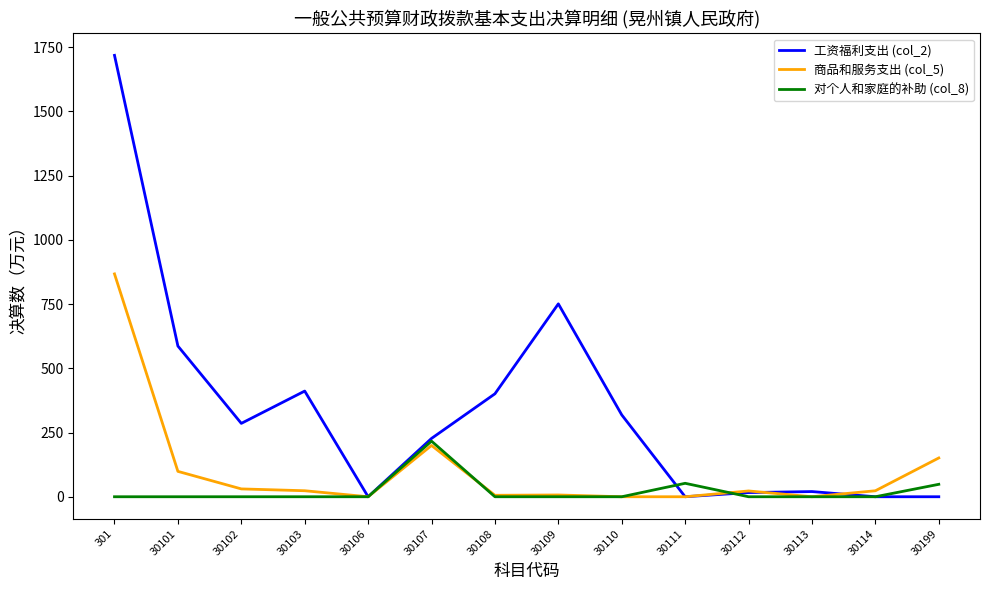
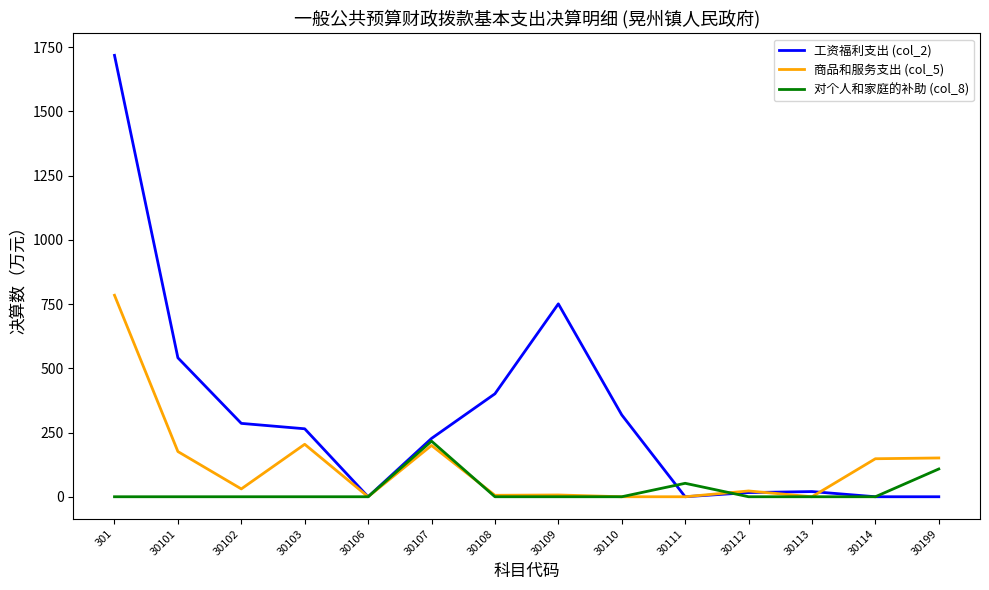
商品和服务支出 (col_5), 301: 870 -> 780
工资福利支出 (col_2), 30101: 590 -> 540
商品和服务支出 (col_5), 30101: 100 -> 180
工资福利支出 (col_2), 30103: 410 -> 260
商品和服务支出 (col_5), 30103: 20 -> 200
商品和服务支出 (col_5), 30114: 20 -> 150
对个人和家庭的补助 (col_8), 30199: 50 -> 110
